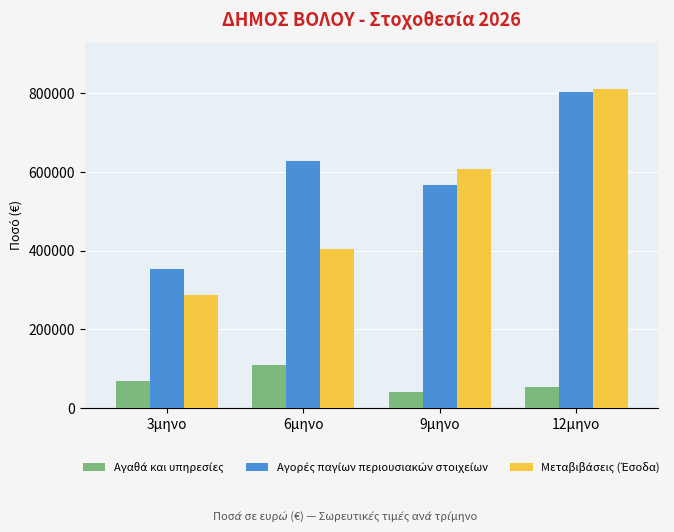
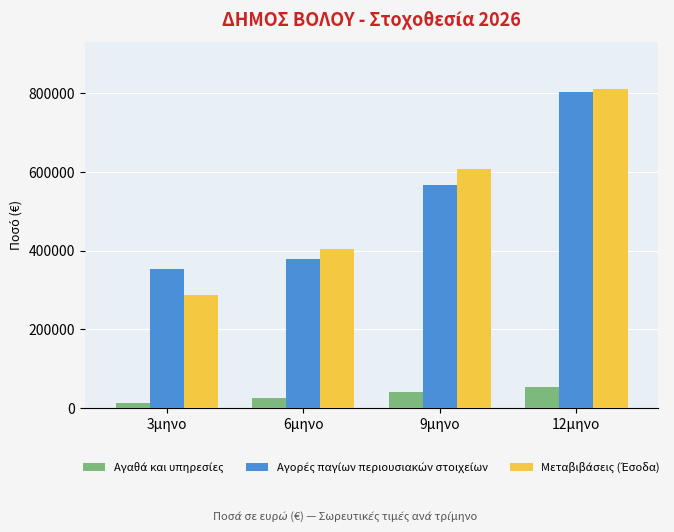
Αγαθά και υπηρεσίες, 3μηνο: 70000 -> 10000
Αγαθά και υπηρεσίες, 6μηνο: 110000 -> 30000
Αγορές παγίων περιουσιακών στοιχείων, 6μηνο: 630000 -> 380000
